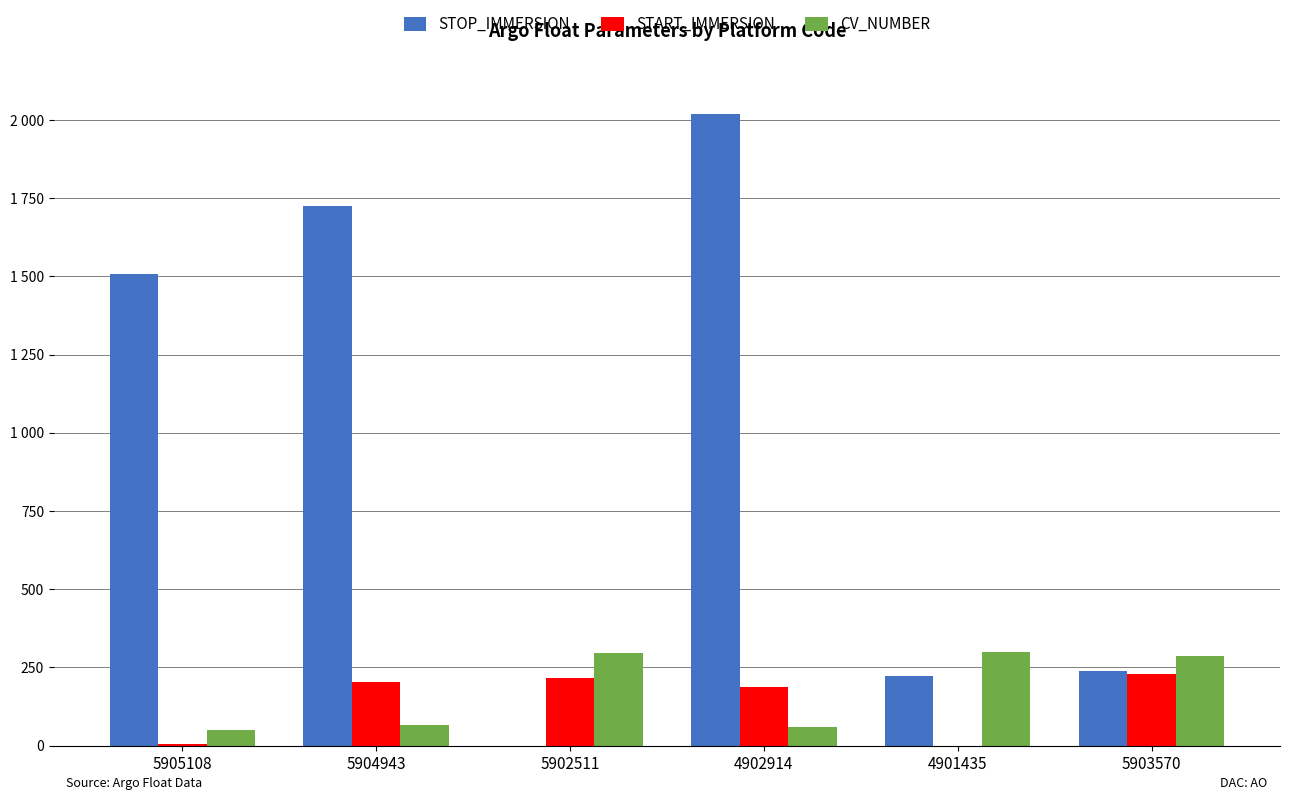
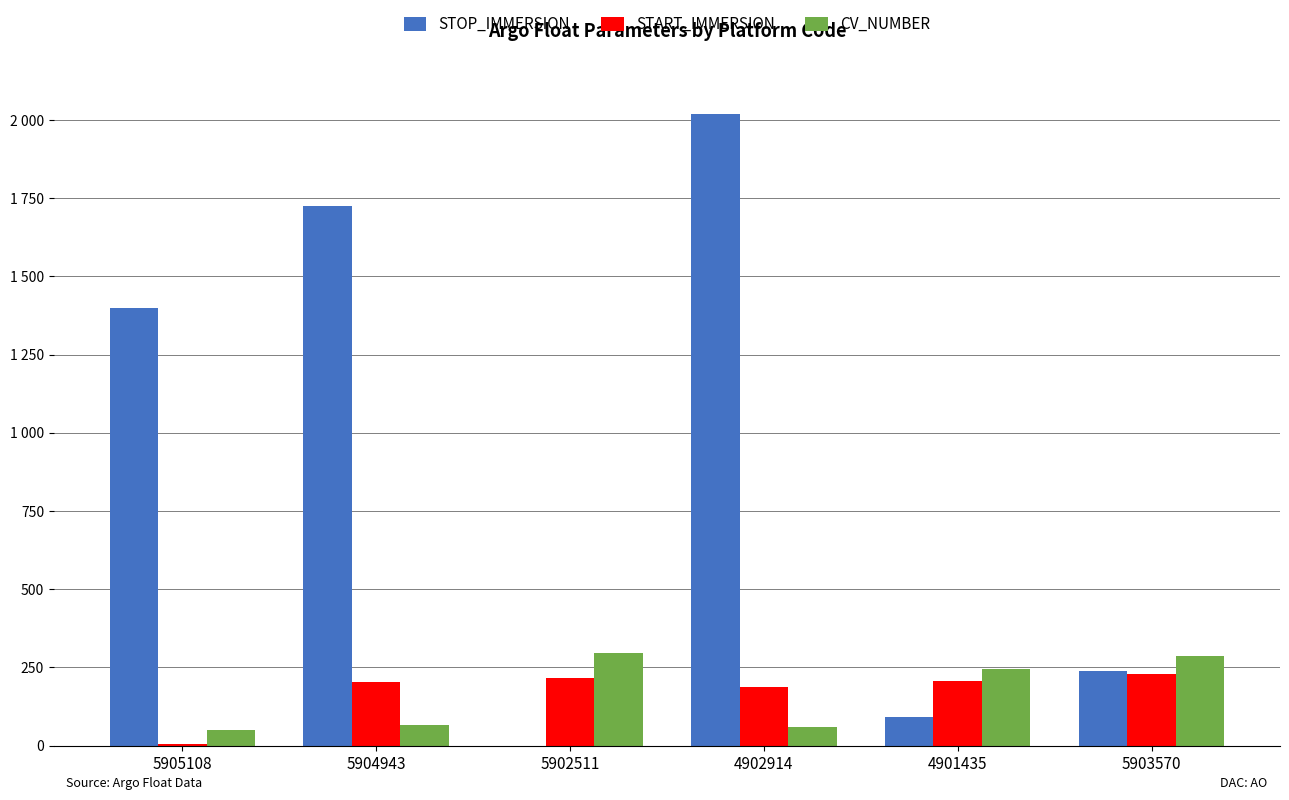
STOP_IMMERSION, 5905108: 1510 -> 1400
STOP_IMMERSION, 4901435: 220 -> 90
START_IMMERSION, 4901435: 0 -> 210
CV_NUMBER, 4901435: 300 -> 250
